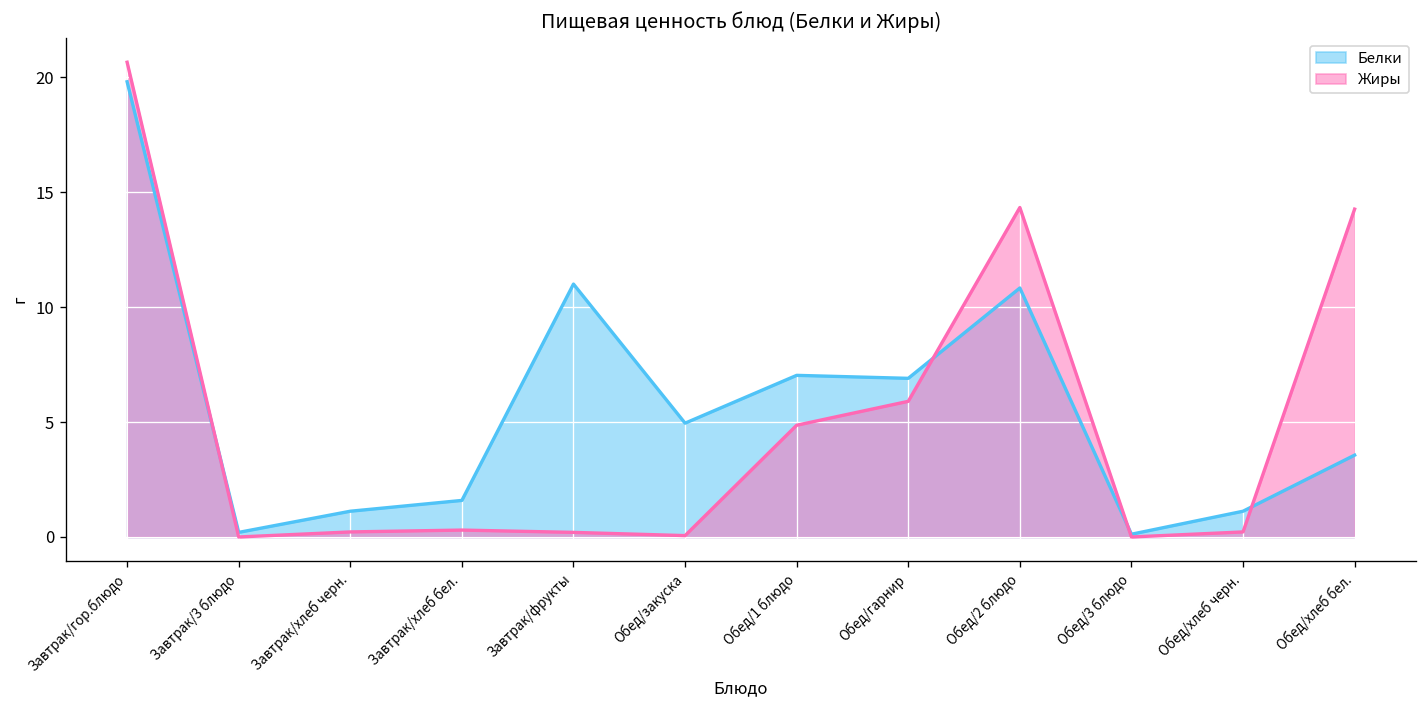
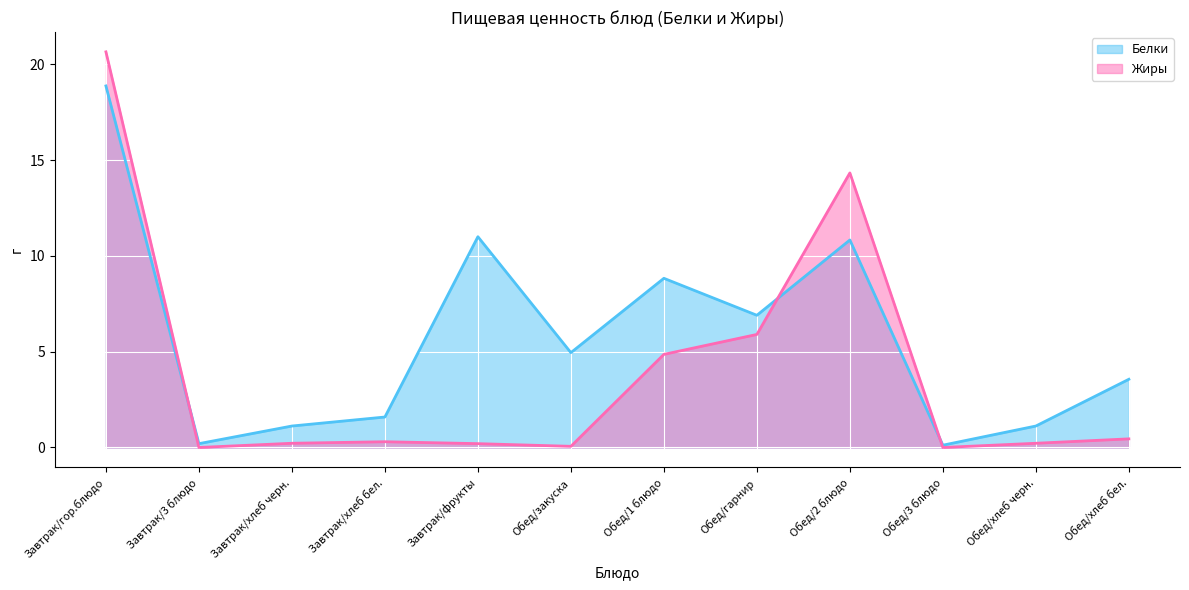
Белки, Завтрак/гор.блюдо: 19.8 -> 18.9
Белки, Обед/1 блюдо: 7.0 -> 8.8
Жиры, Обед/хлеб бел.: 14.3 -> 0.5
